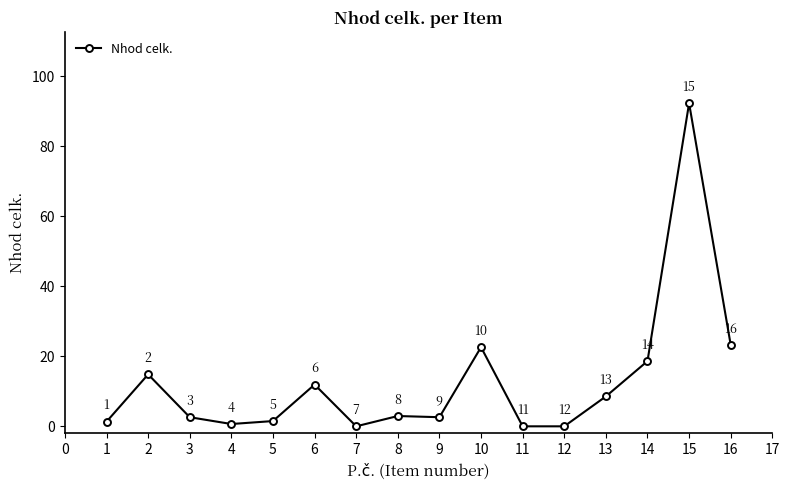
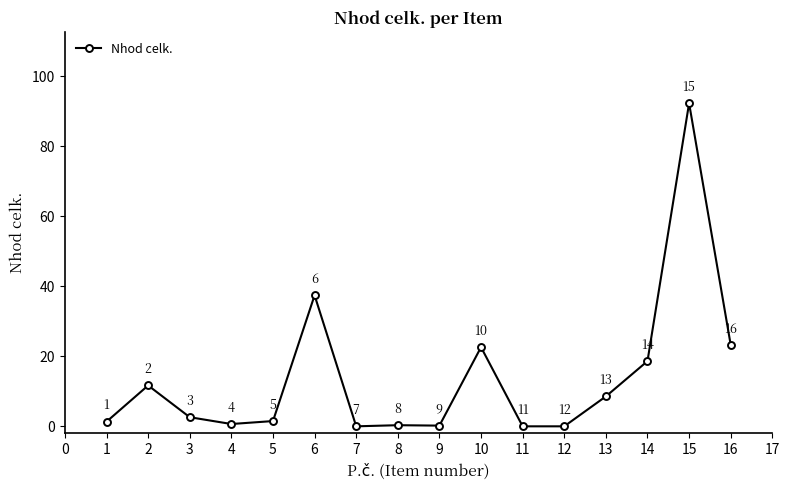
2: 15 -> 12
6: 12 -> 37
8: 3 -> 0
9: 3 -> 0
